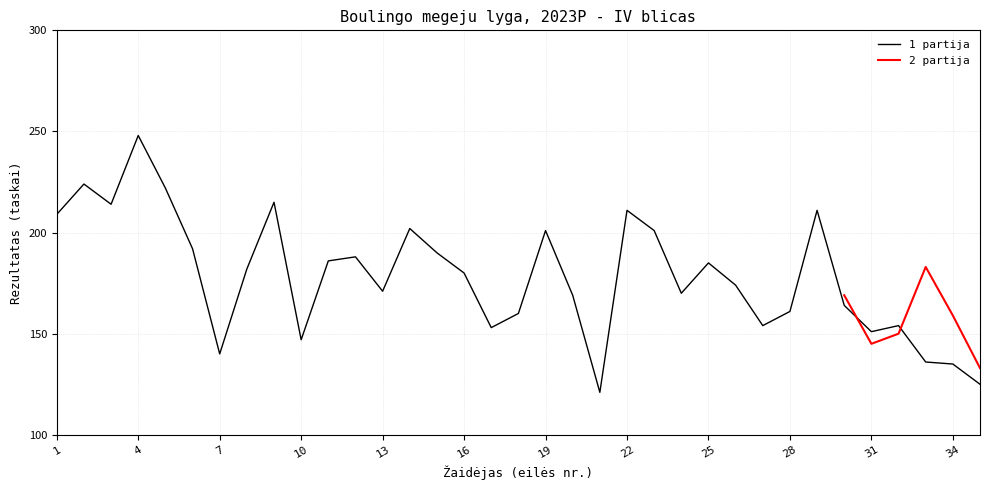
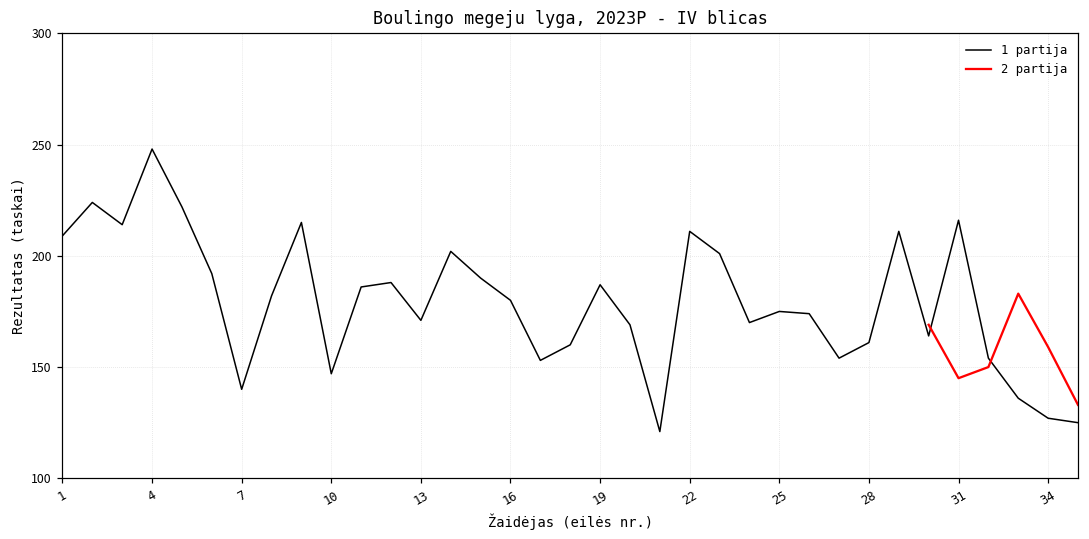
1 partija, 19: 201 -> 187
1 partija, 25: 185 -> 175
1 partija, 31: 151 -> 216
1 partija, 34: 135 -> 127
